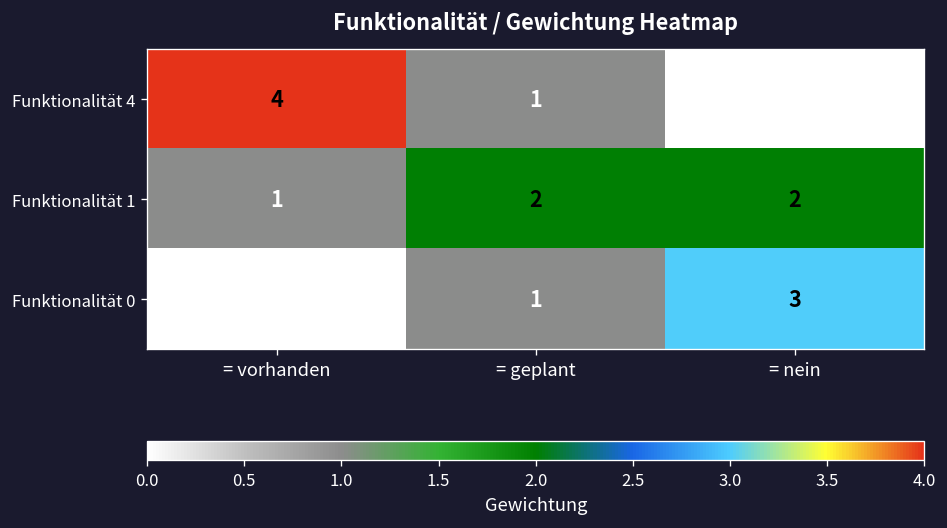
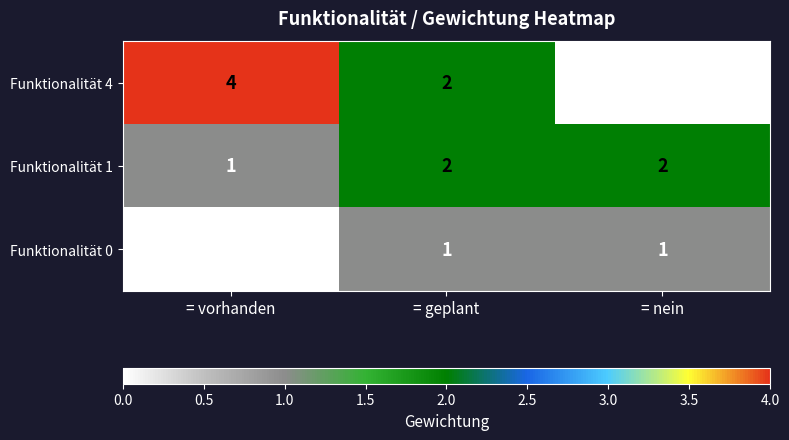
Funktionalität 4, = geplant: 1 -> 2
Funktionalität 0, = nein: 3 -> 1
